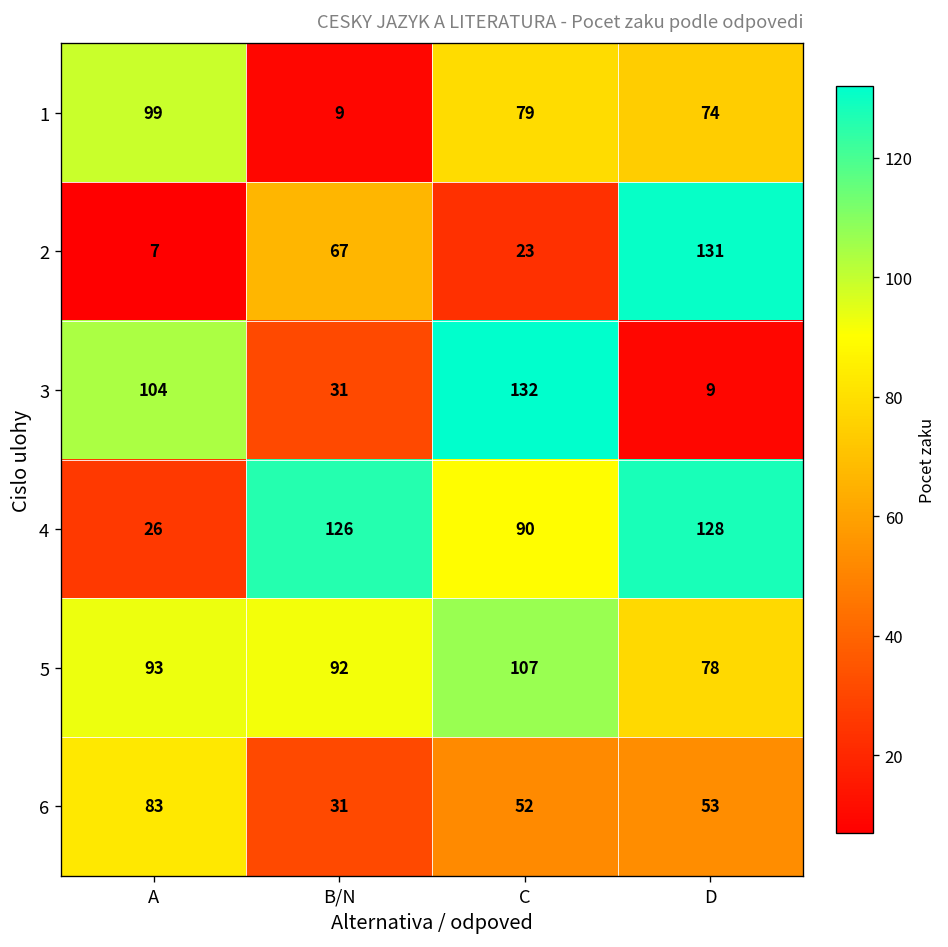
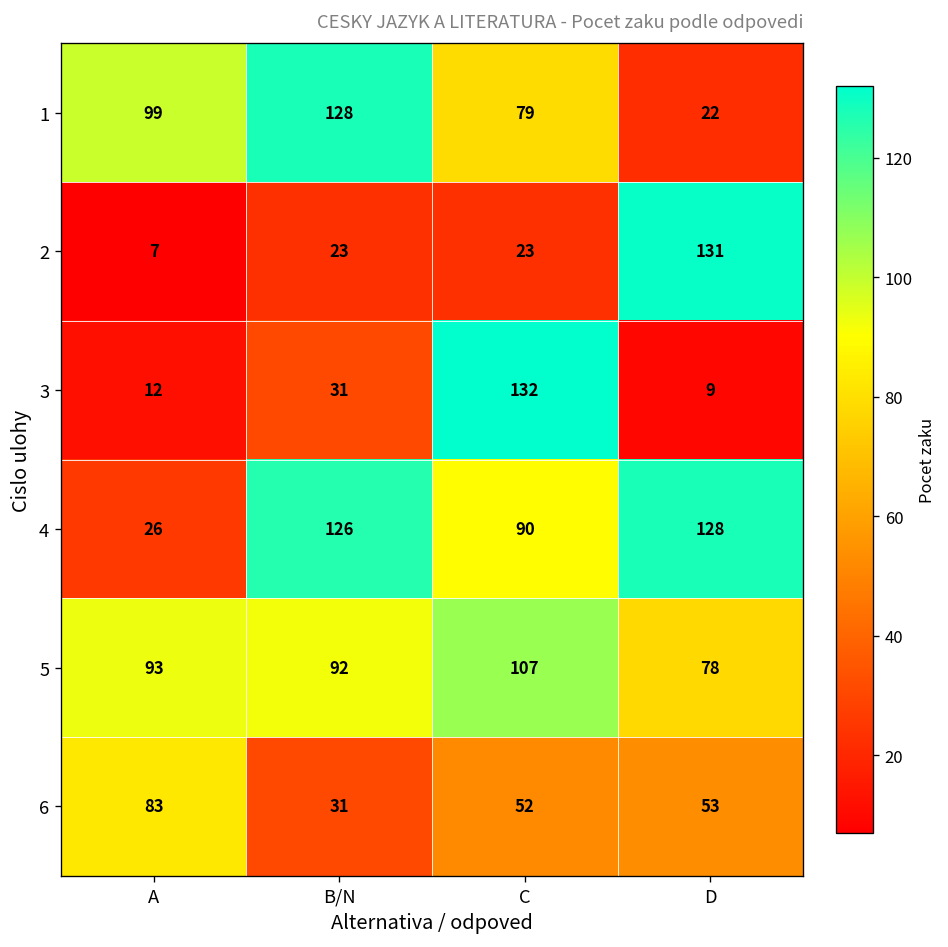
1, B/N: 9 -> 128
1, D: 74 -> 22
2, B/N: 67 -> 23
3, A: 104 -> 12
